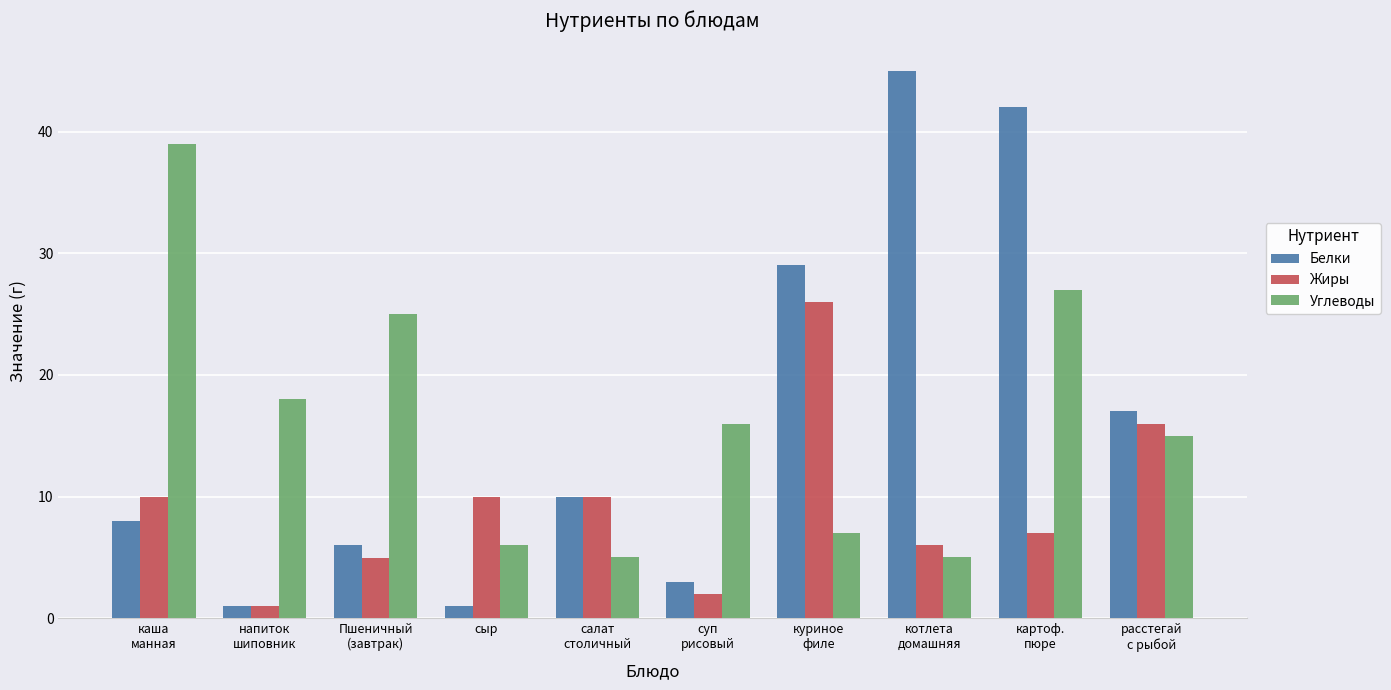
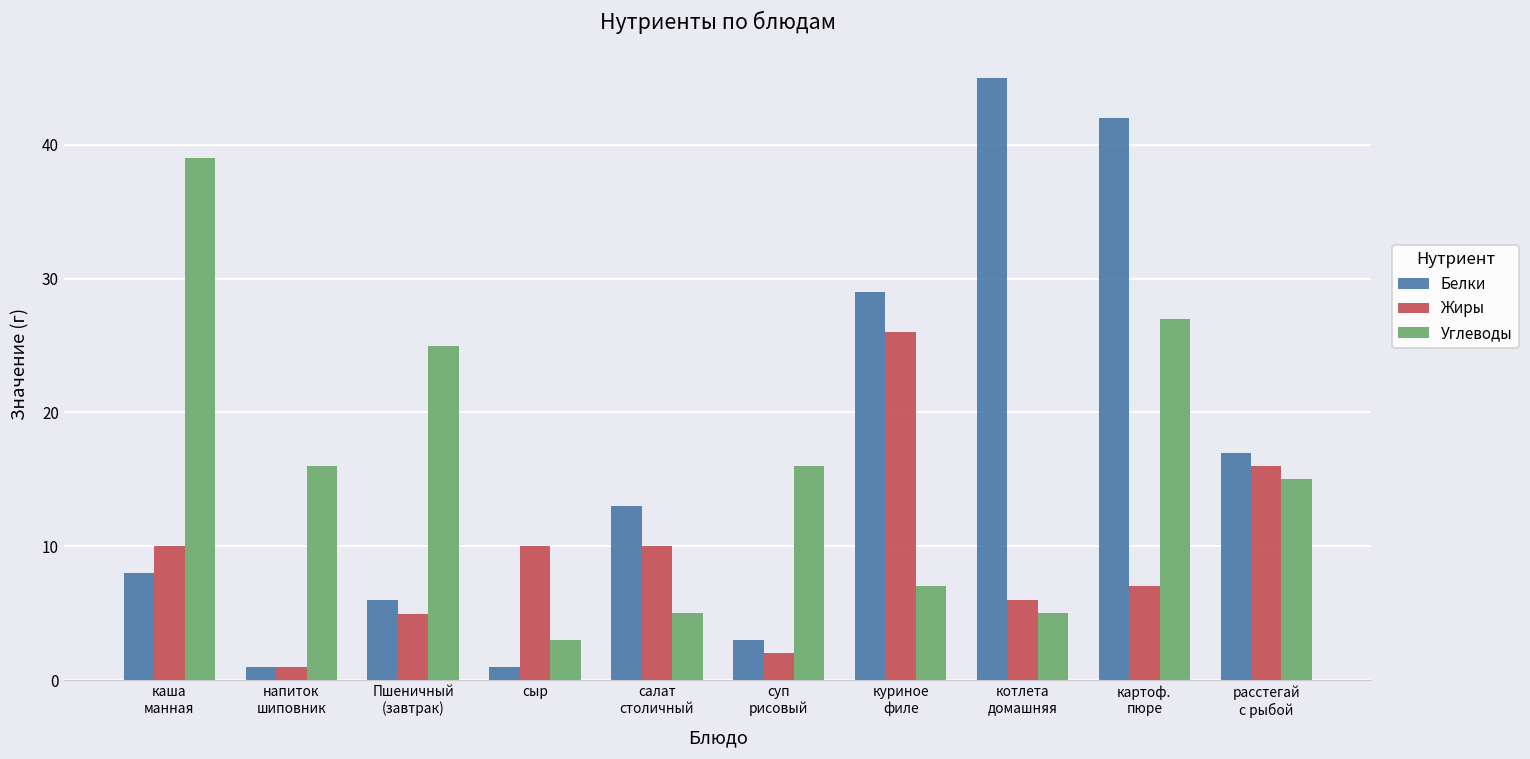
Углеводы, напиток шиповник: 18 -> 16
Углеводы, сыр: 6 -> 3
Белки, салат столичный: 10 -> 13
